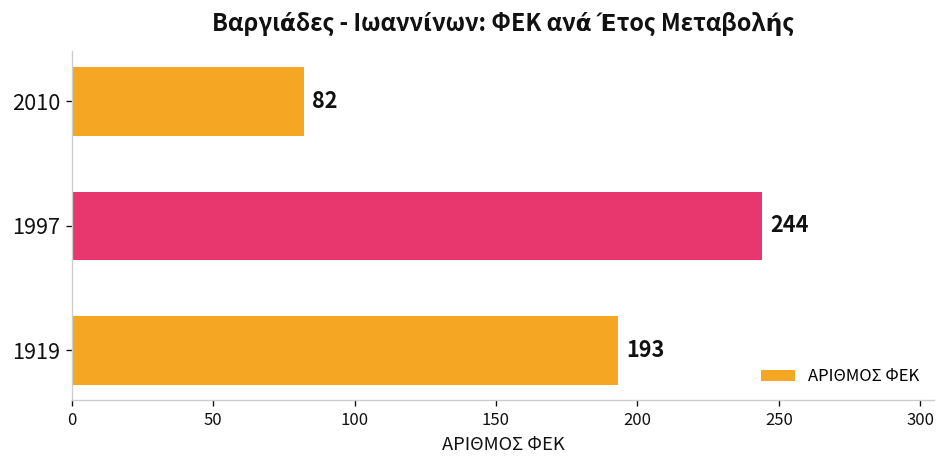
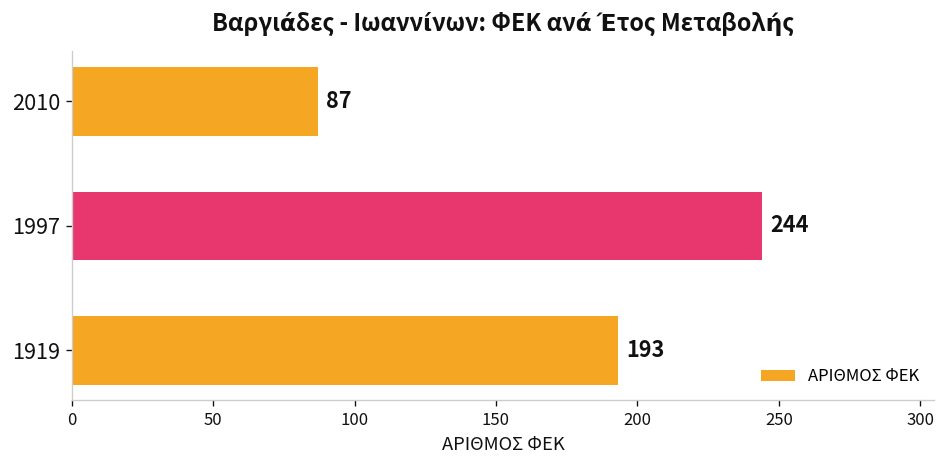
2010: 82 -> 87
